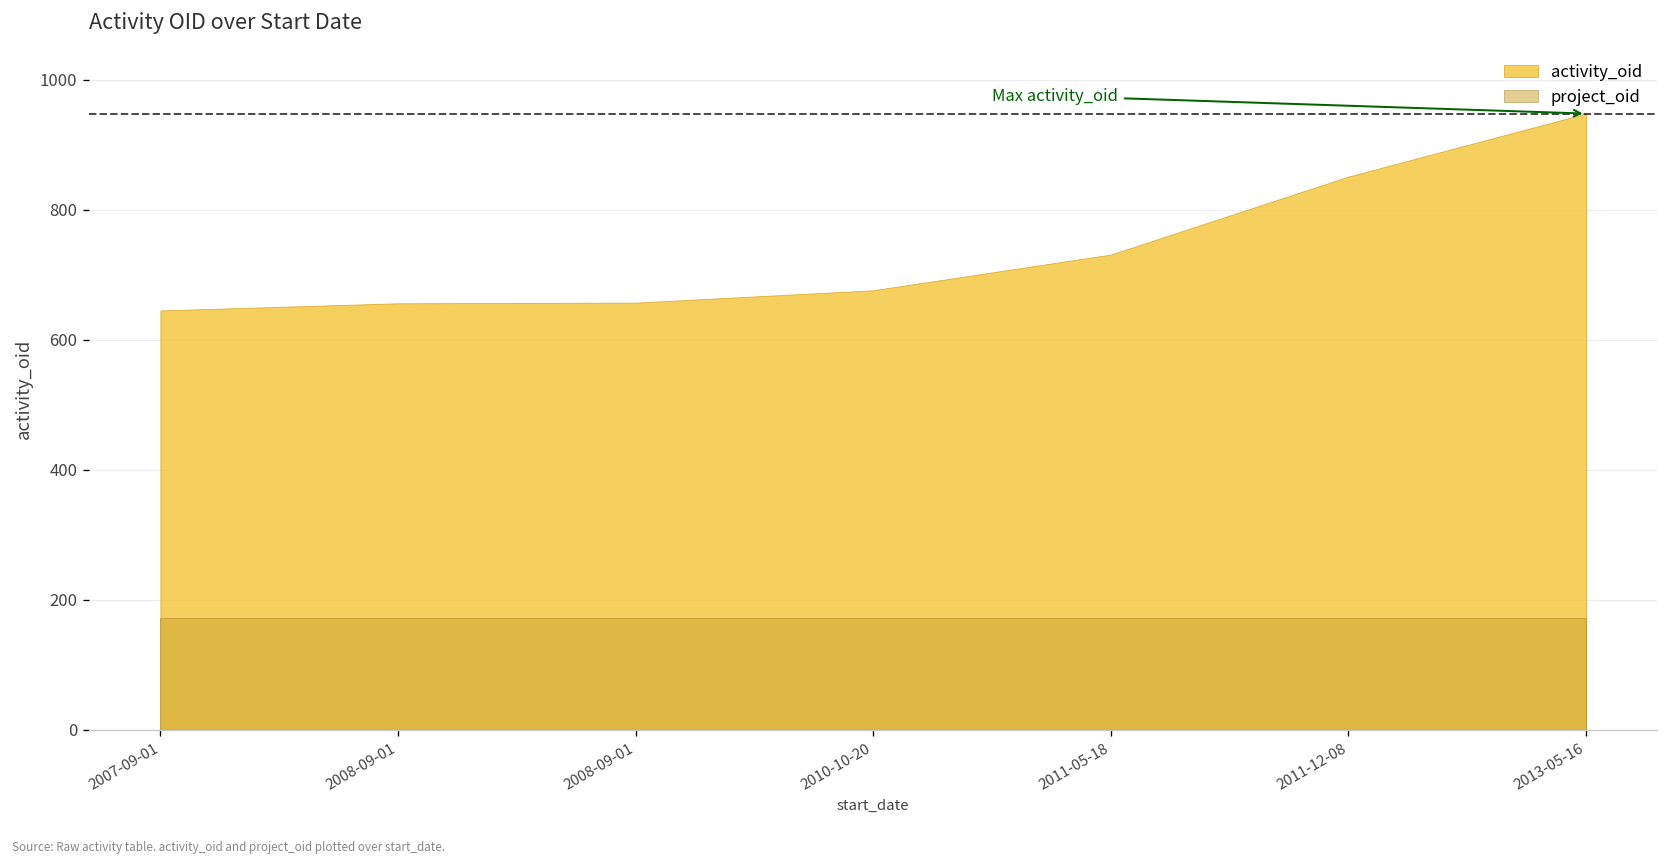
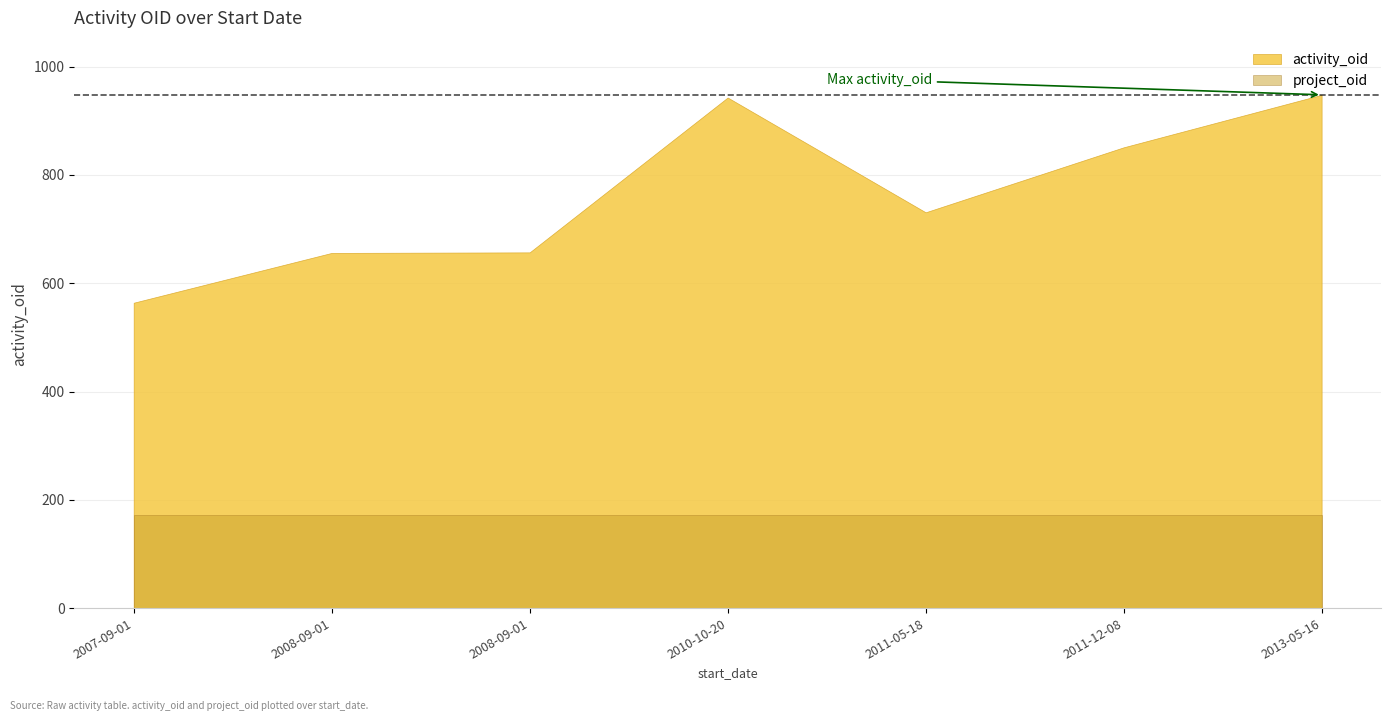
activity_oid, 2007-09-01: 650 -> 560
activity_oid, 2010-10-20: 680 -> 940
